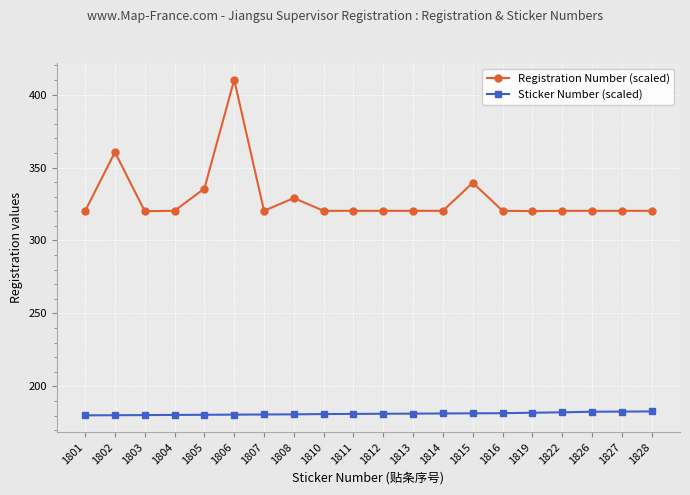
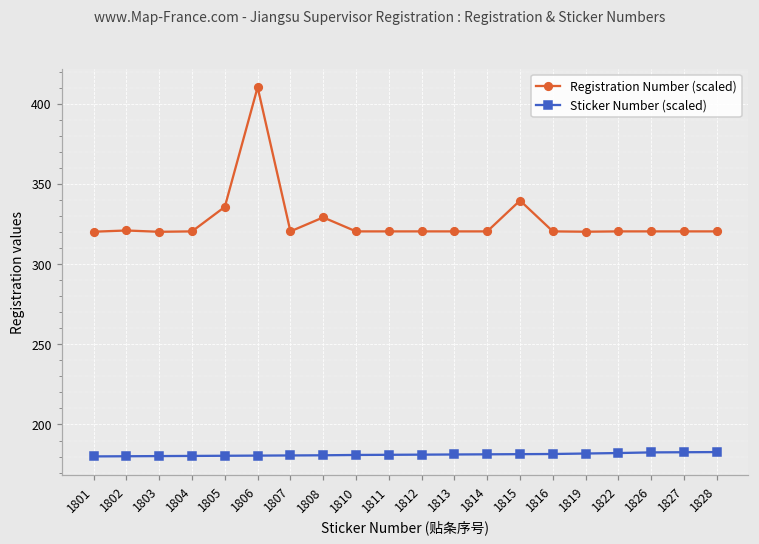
Registration Number (scaled), 1802: 361 -> 321
